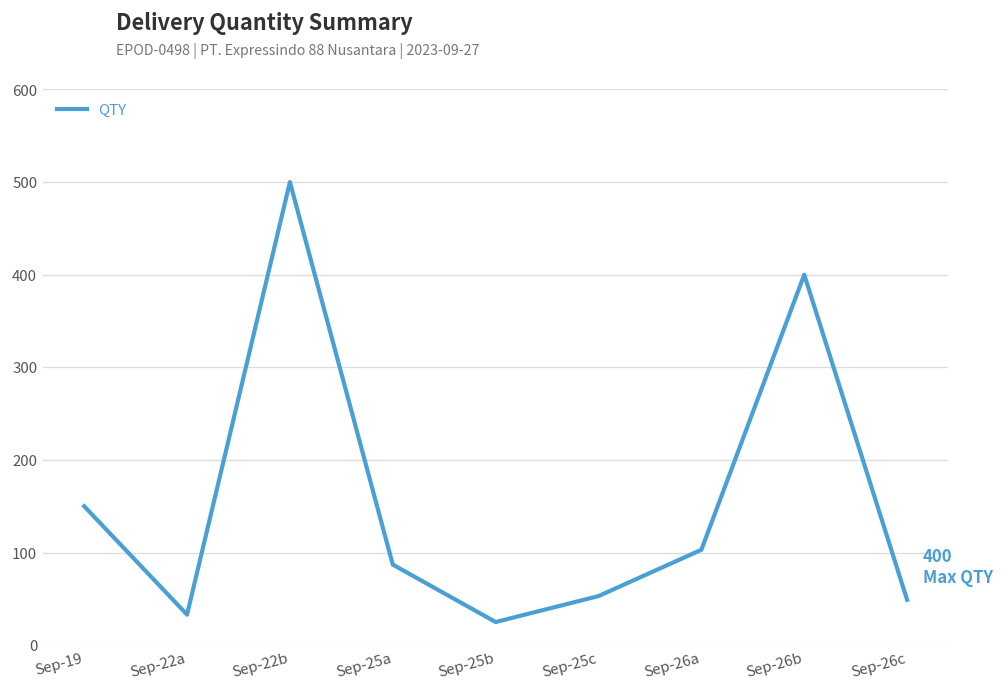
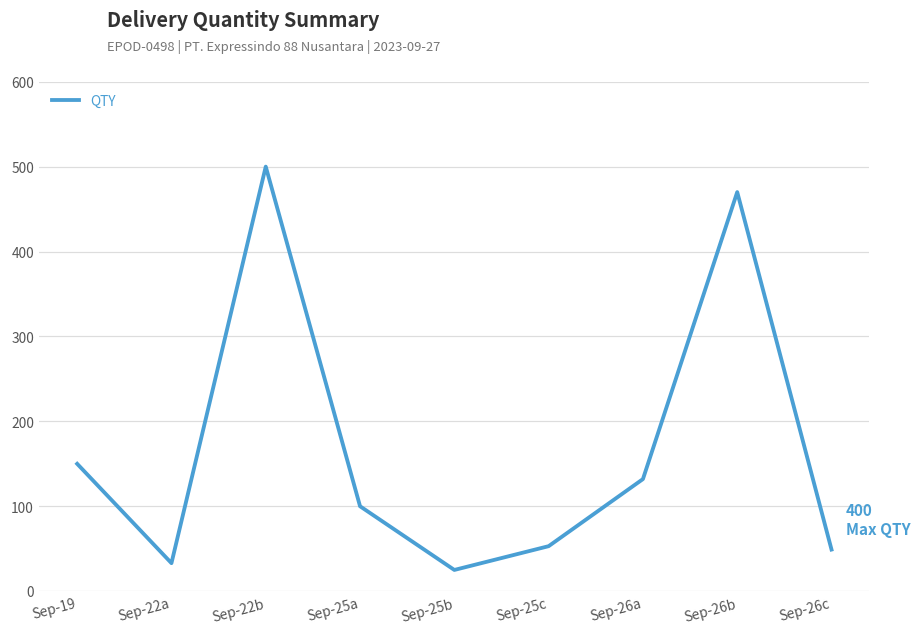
Sep-25a: 90 -> 100
Sep-26a: 100 -> 130
Sep-26b: 400 -> 470
